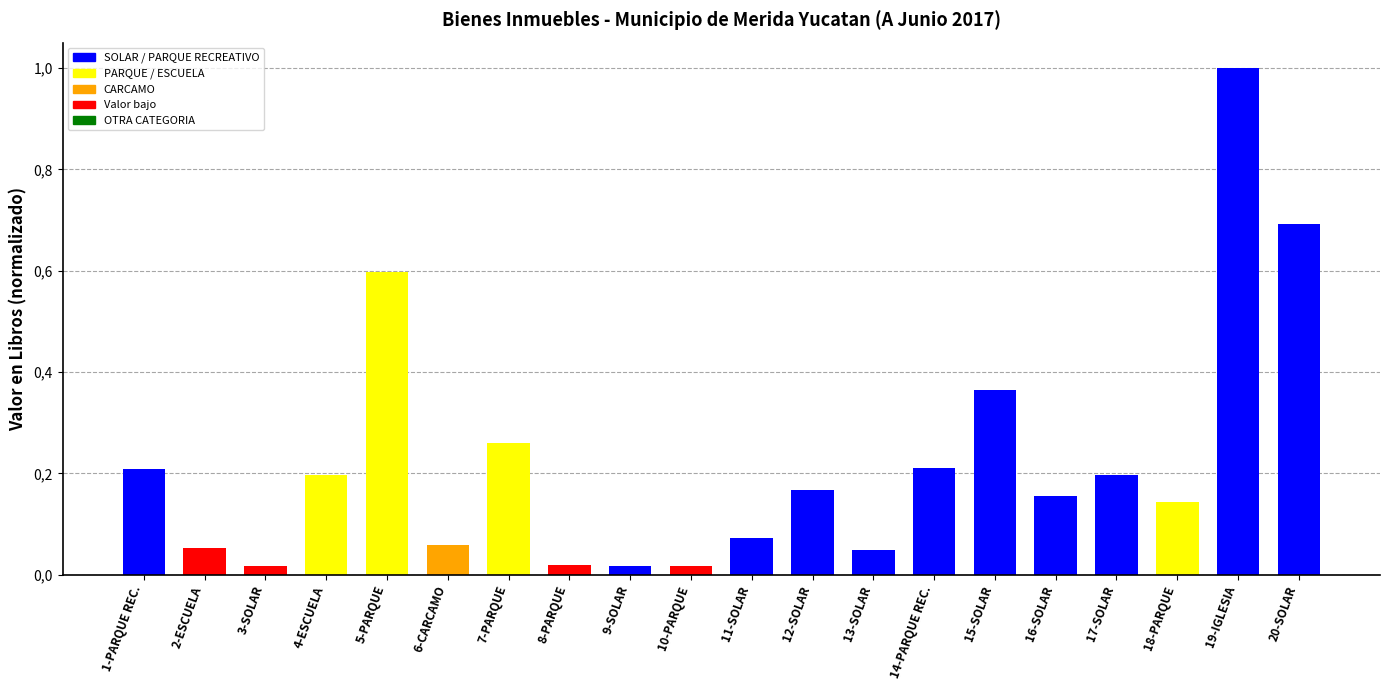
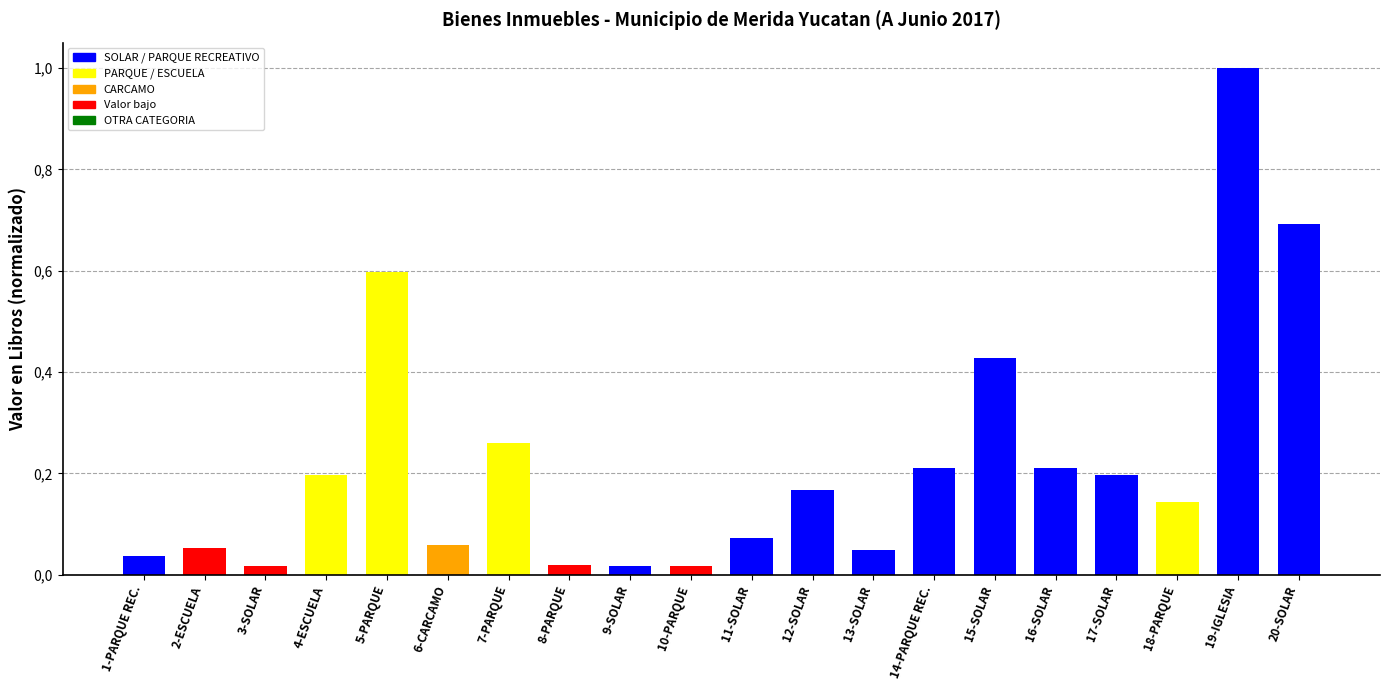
1-PARQUE REC.: 2.1 -> 0.4
15-SOLAR: 3.6 -> 4.3
16-SOLAR: 1.5 -> 2.1
